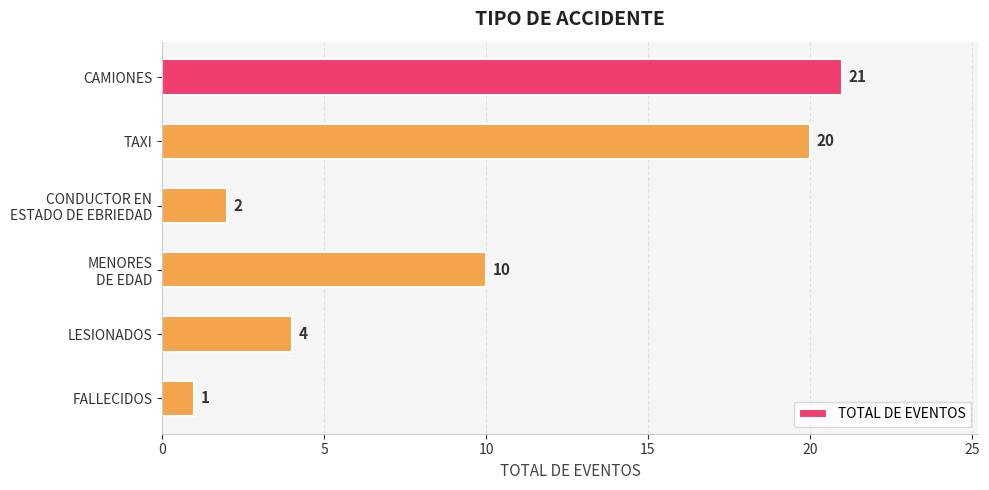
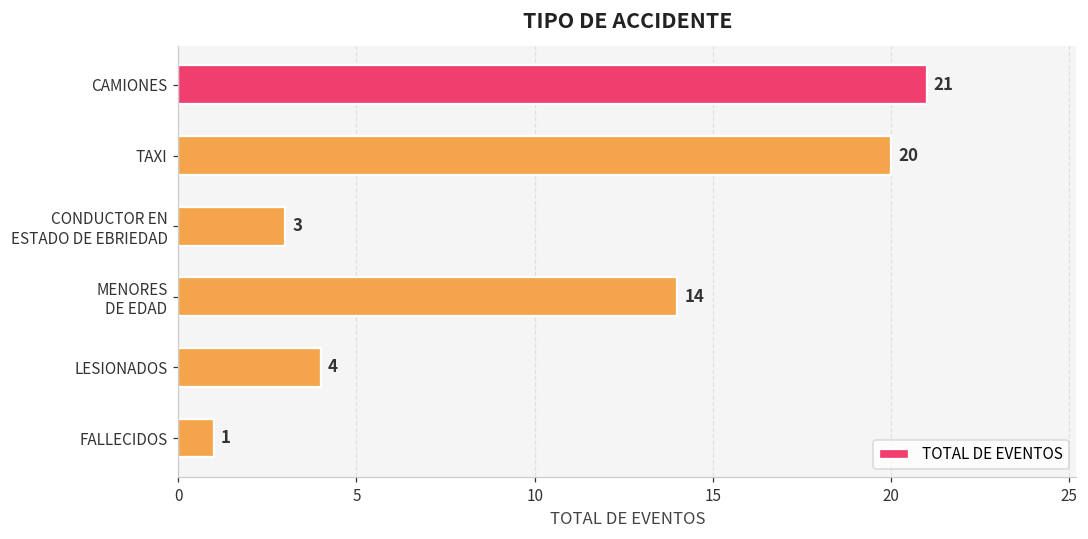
CONDUCTOR EN ESTADO DE EBRIEDAD: 2 -> 3
MENORES DE EDAD: 10 -> 14
